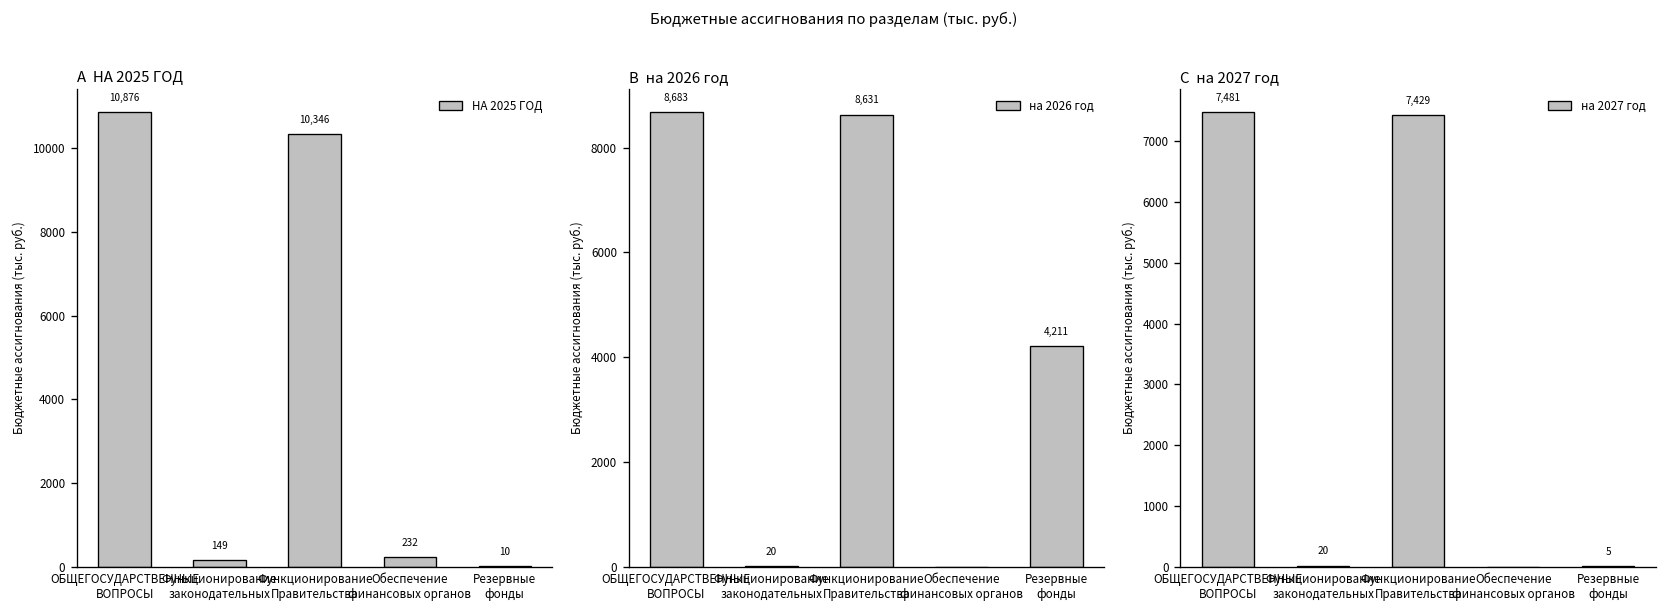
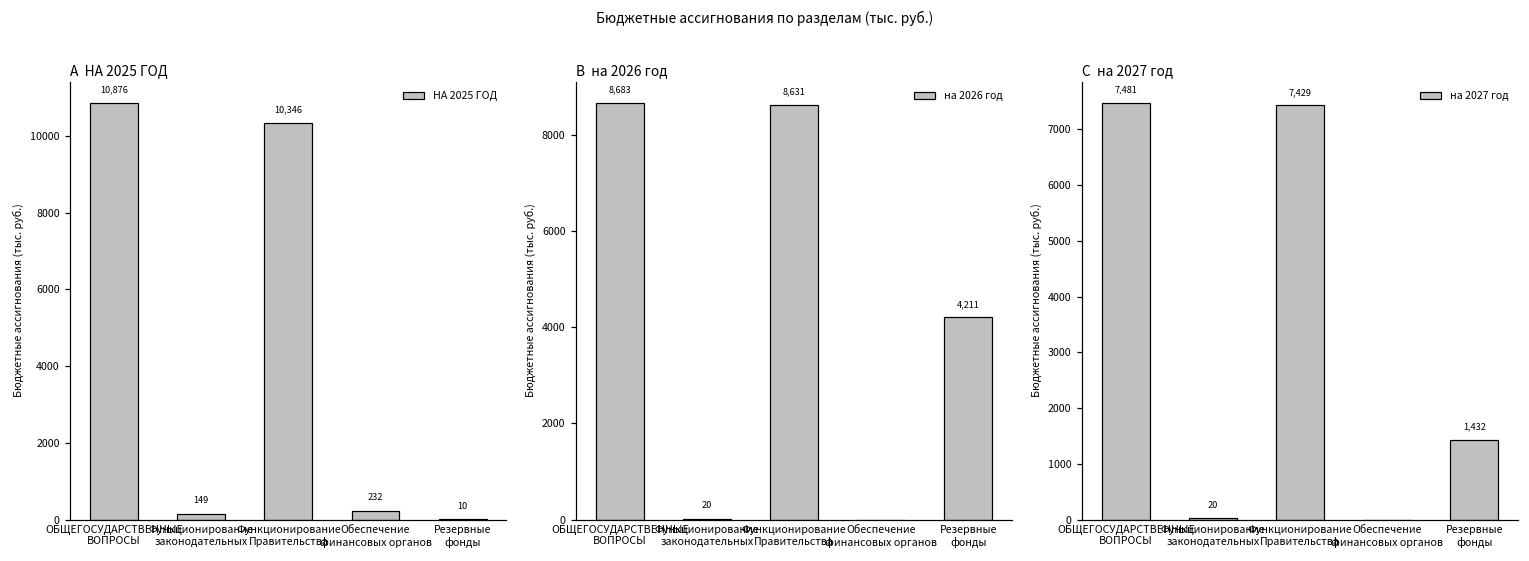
C на 2027 год, Резервные фонды: 5 -> 1,432
